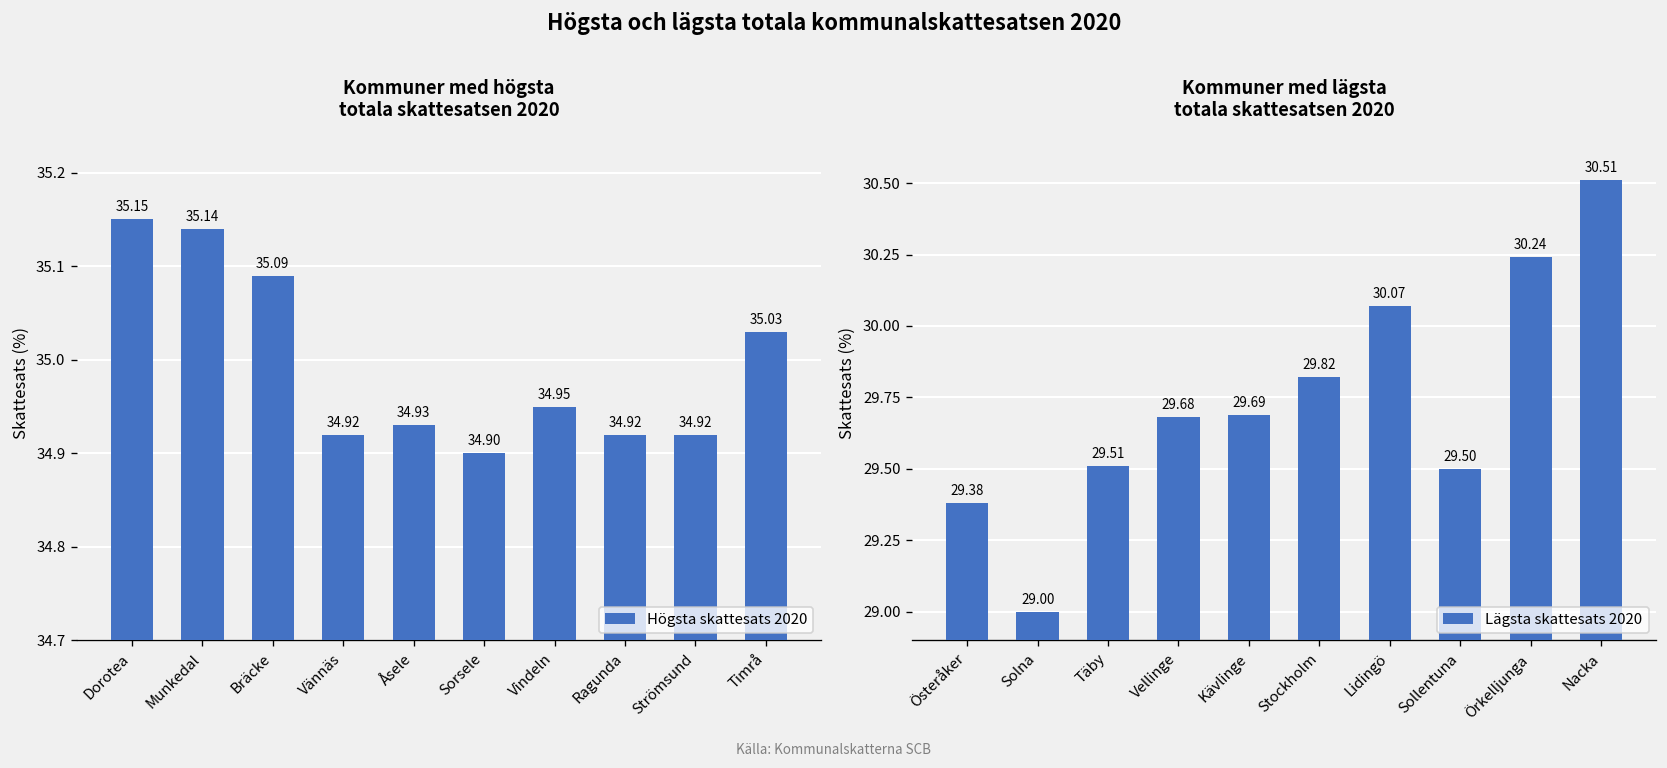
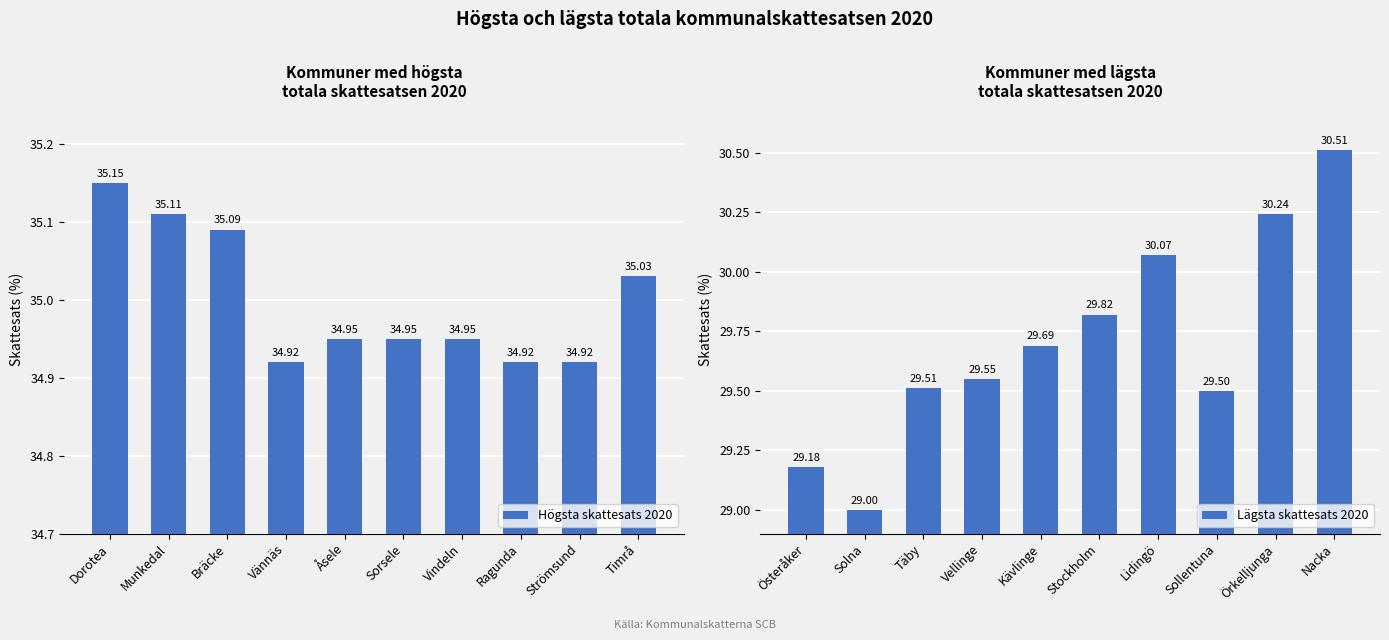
Kommuner med högsta totala skattesatsen 2020, Munkedal: 35.14 -> 35.11
Kommuner med högsta totala skattesatsen 2020, Åsele: 34.93 -> 34.95
Kommuner med högsta totala skattesatsen 2020, Sorsele: 34.90 -> 34.95
Kommuner med lägsta totala skattesatsen 2020, Österåker: 29.38 -> 29.18
Kommuner med lägsta totala skattesatsen 2020, Vellinge: 29.68 -> 29.55
